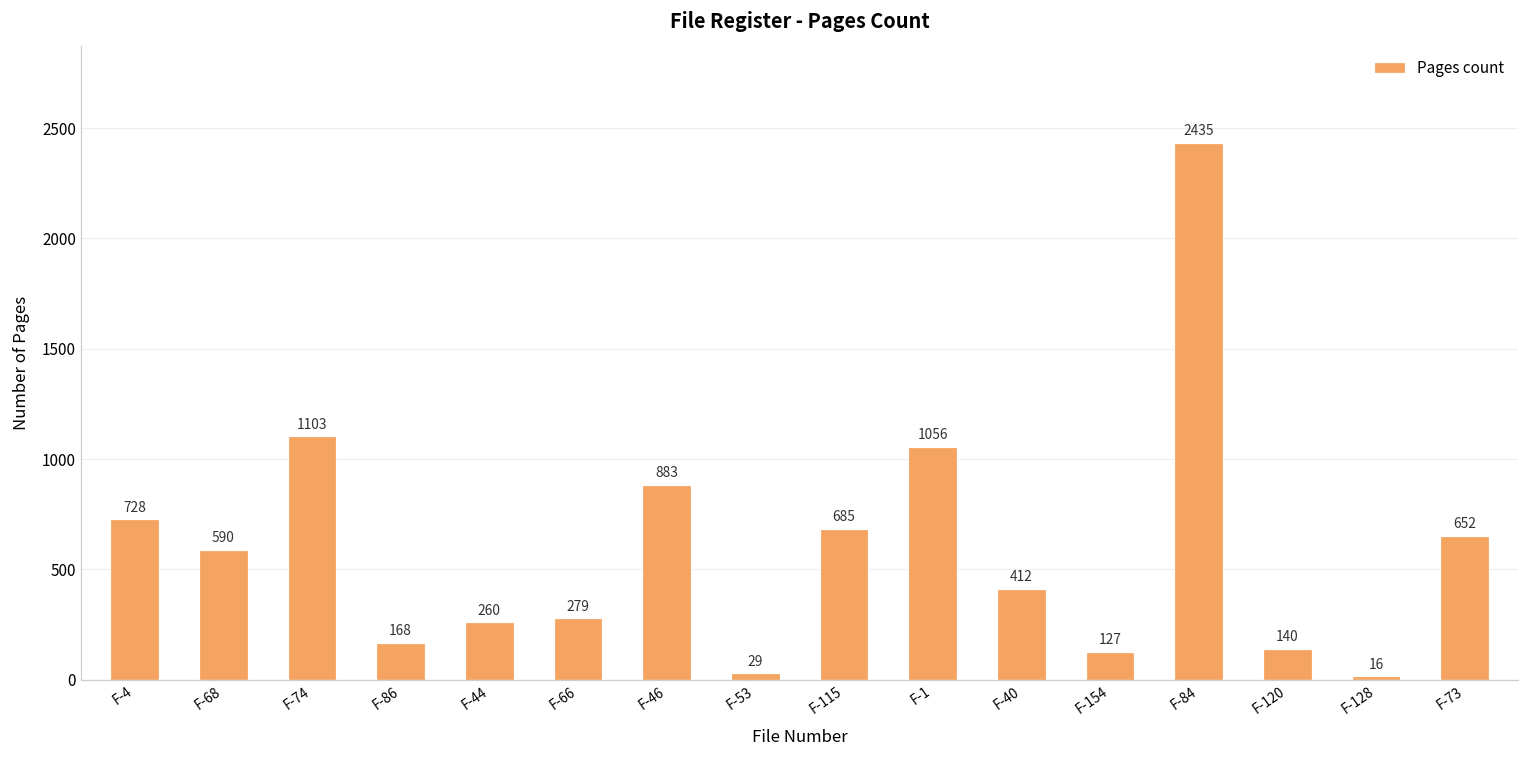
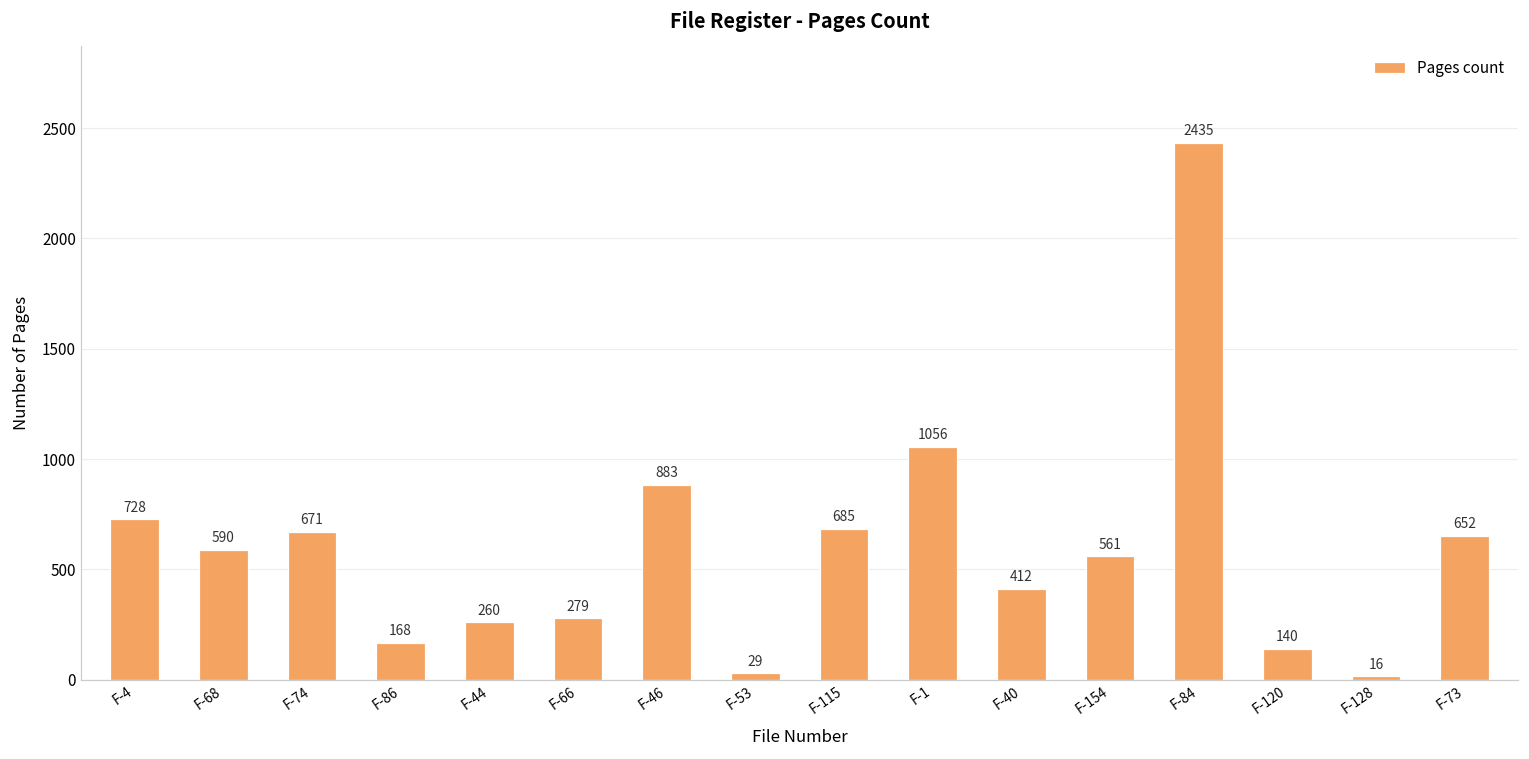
F-74: 1103 -> 671
F-154: 127 -> 561
